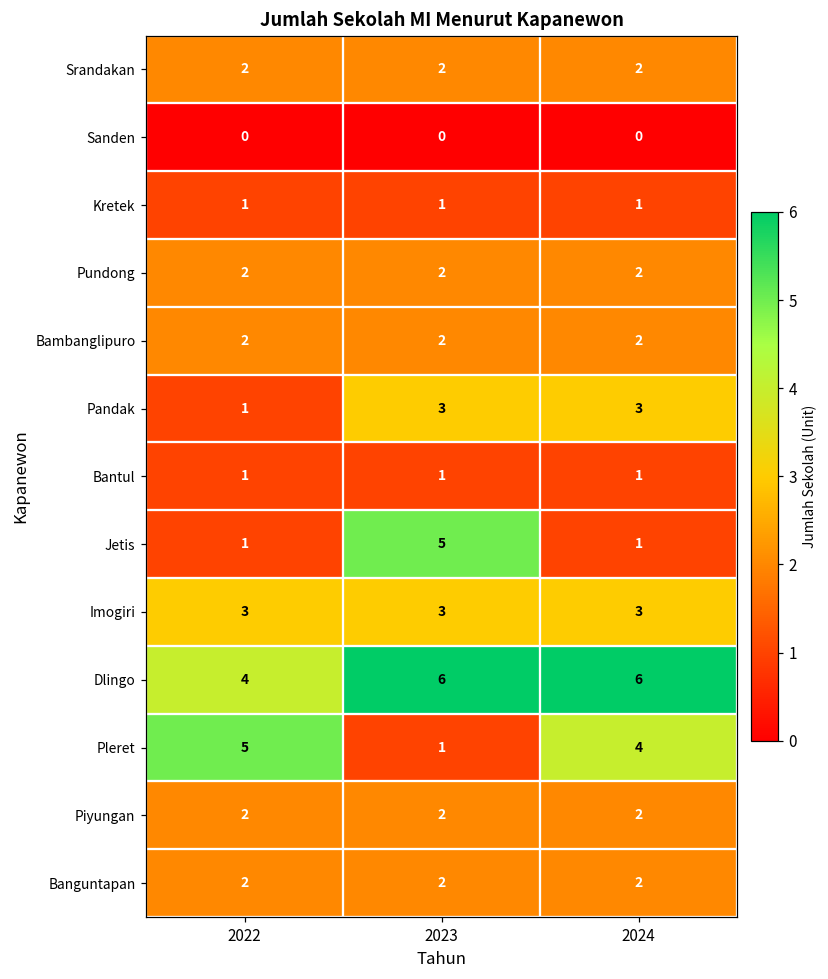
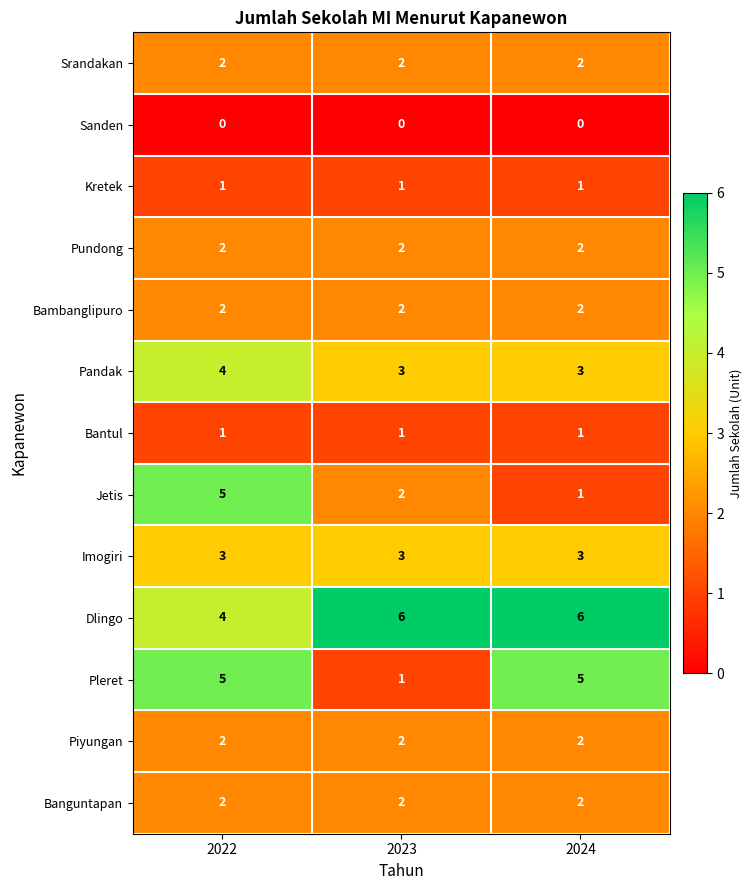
Pandak, 2022: 1 -> 4
Jetis, 2022: 1 -> 5
Jetis, 2023: 5 -> 2
Pleret, 2024: 4 -> 5
